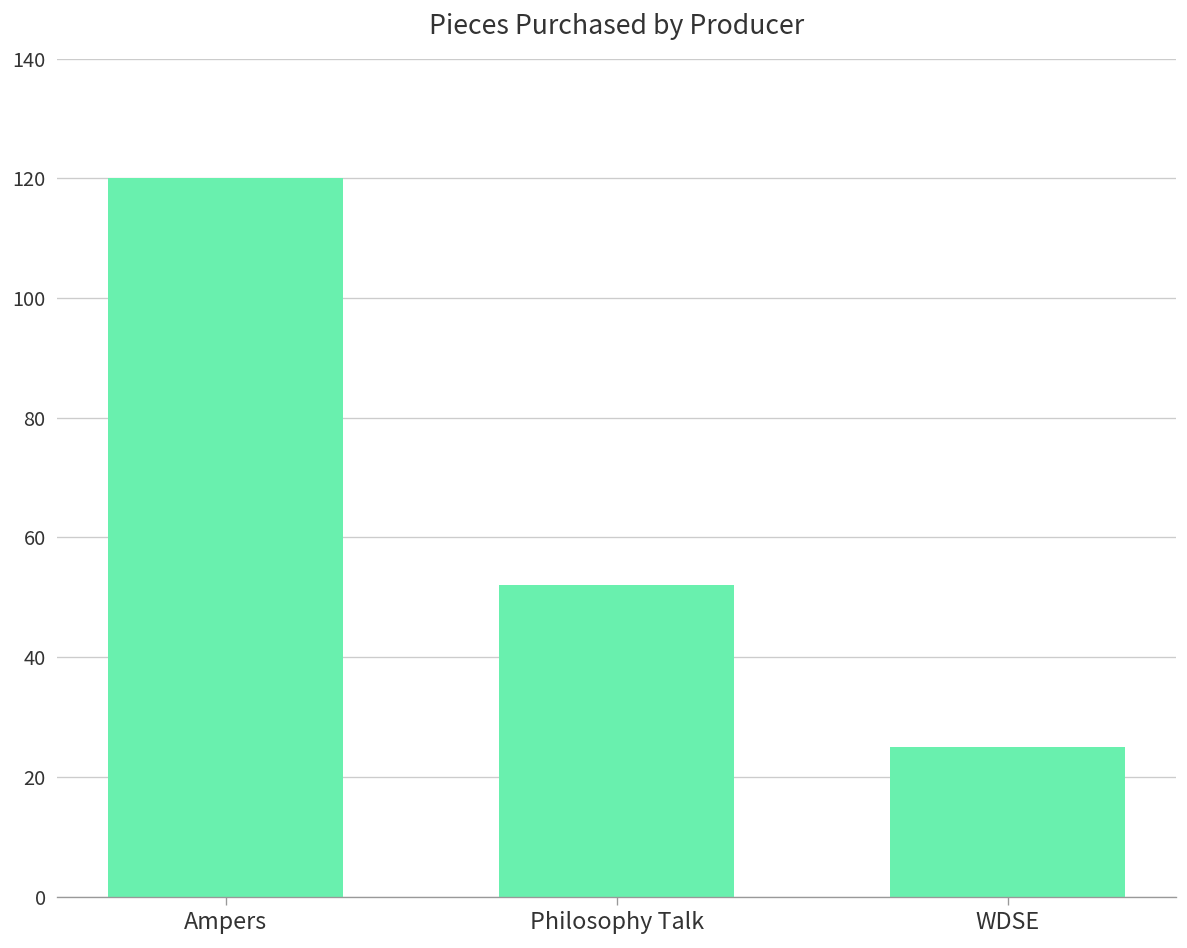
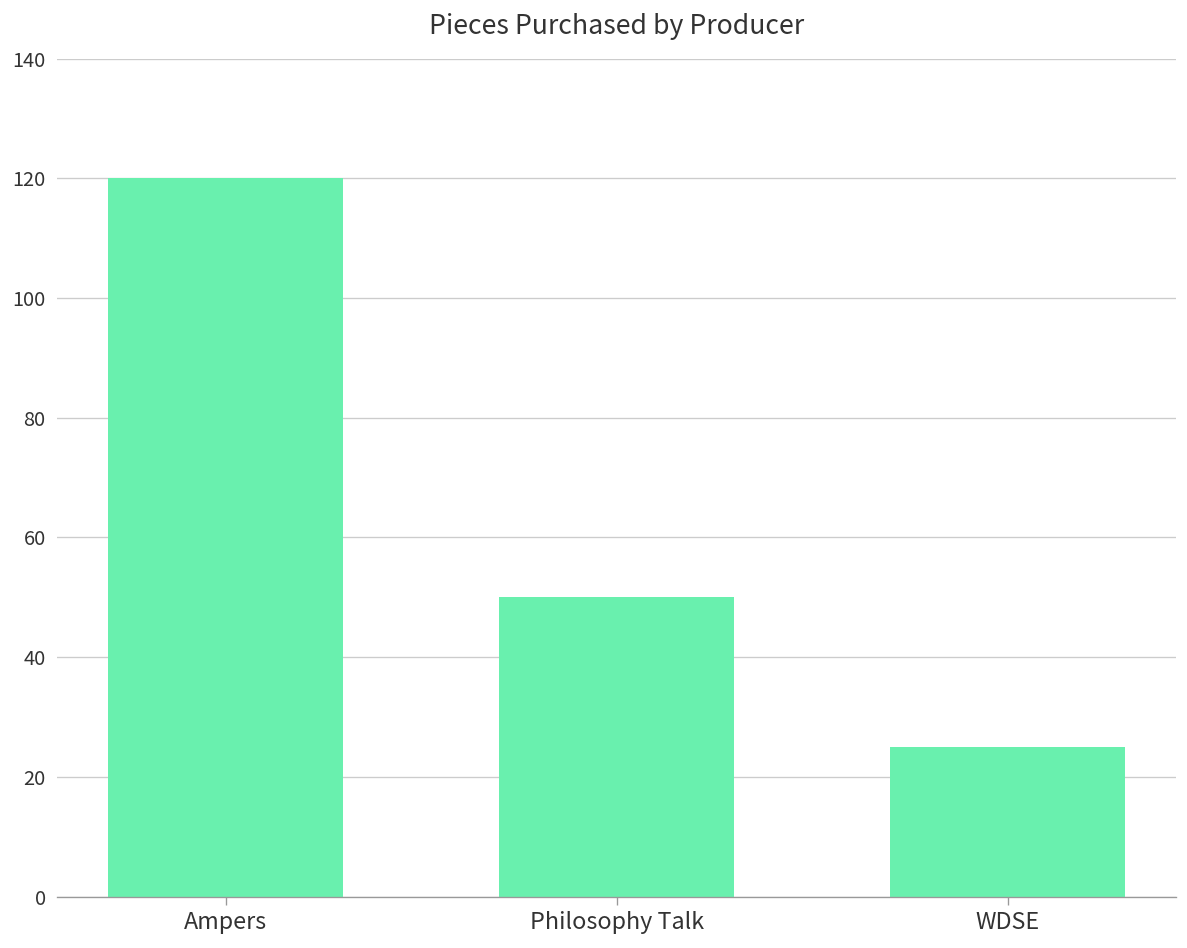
Philosophy Talk: 52 -> 50
